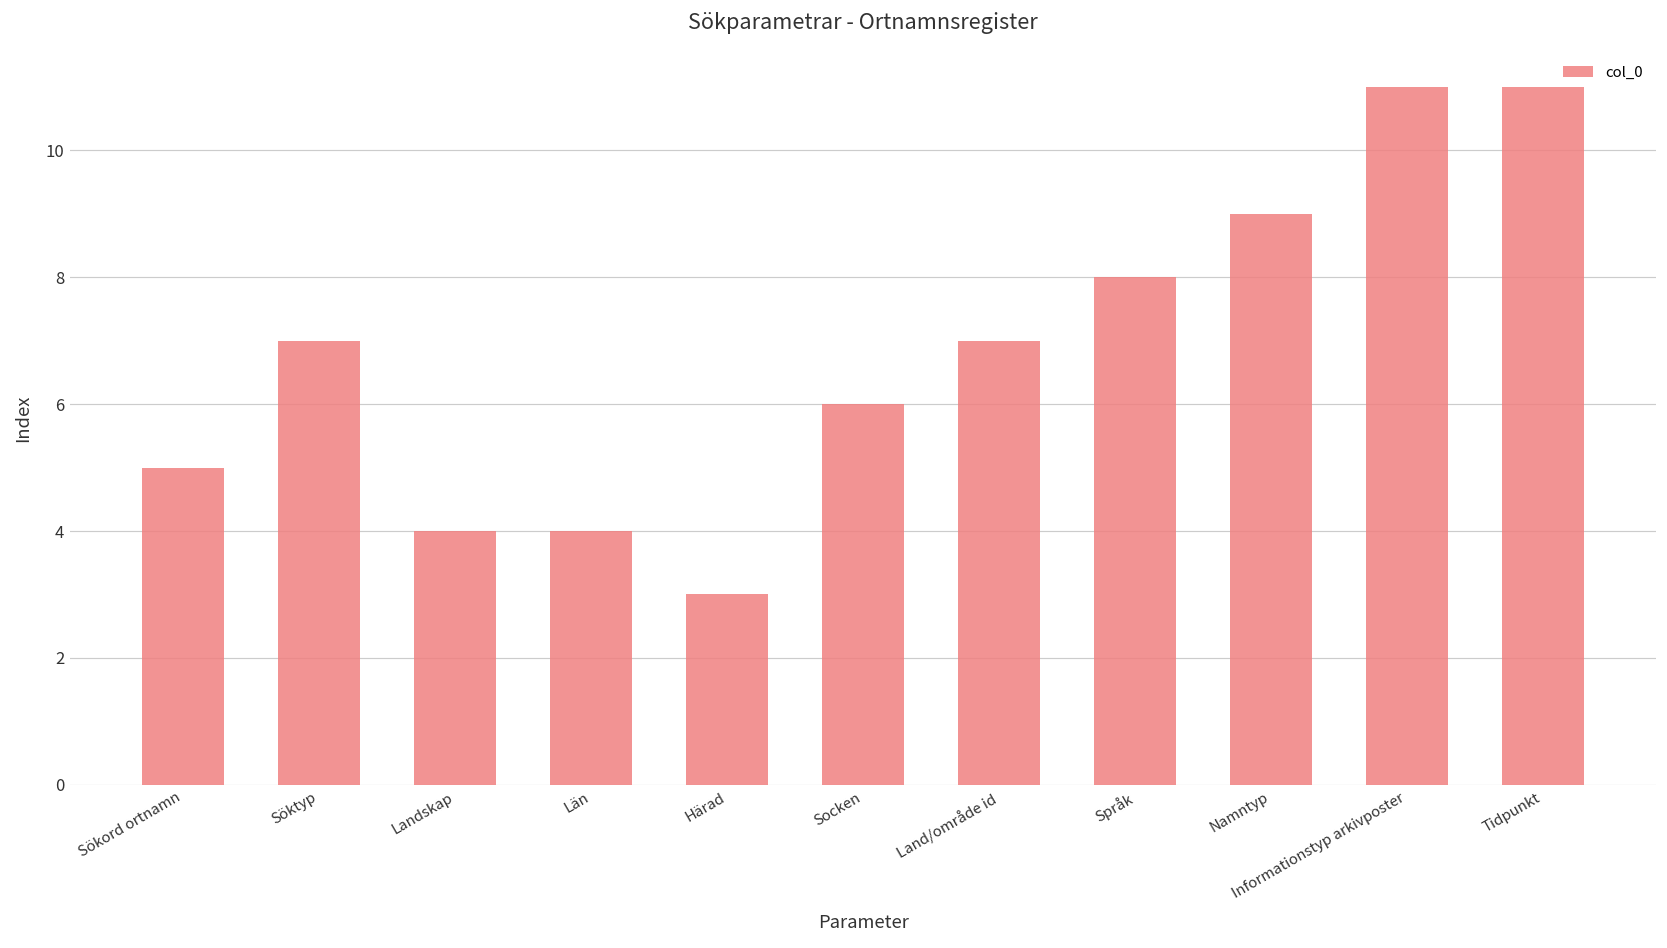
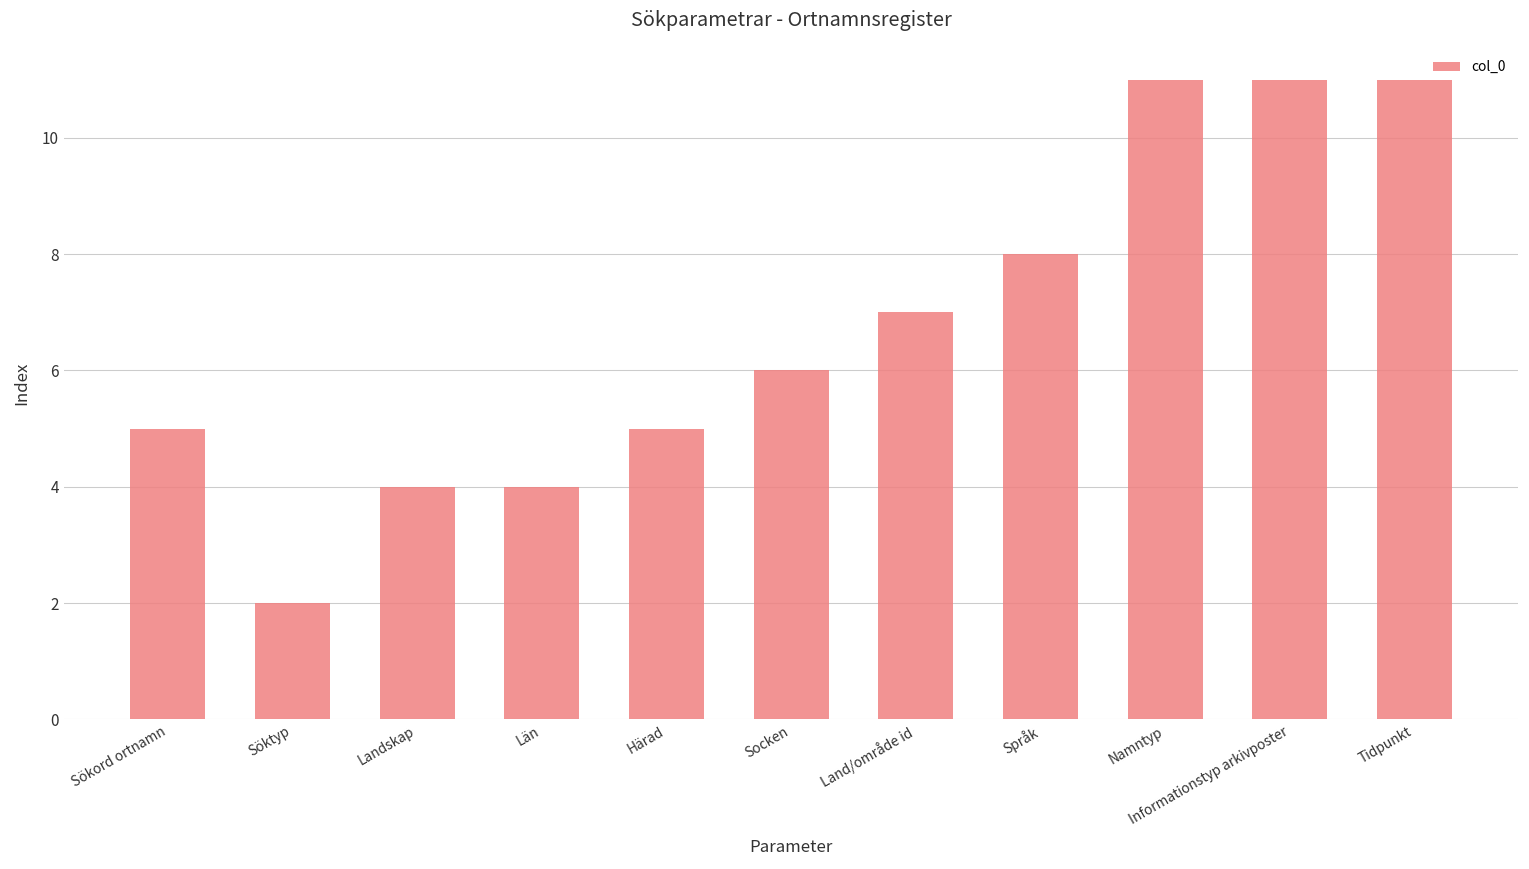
Söktyp: 7 -> 2
Härad: 3 -> 5
Namntyp: 9 -> 11
